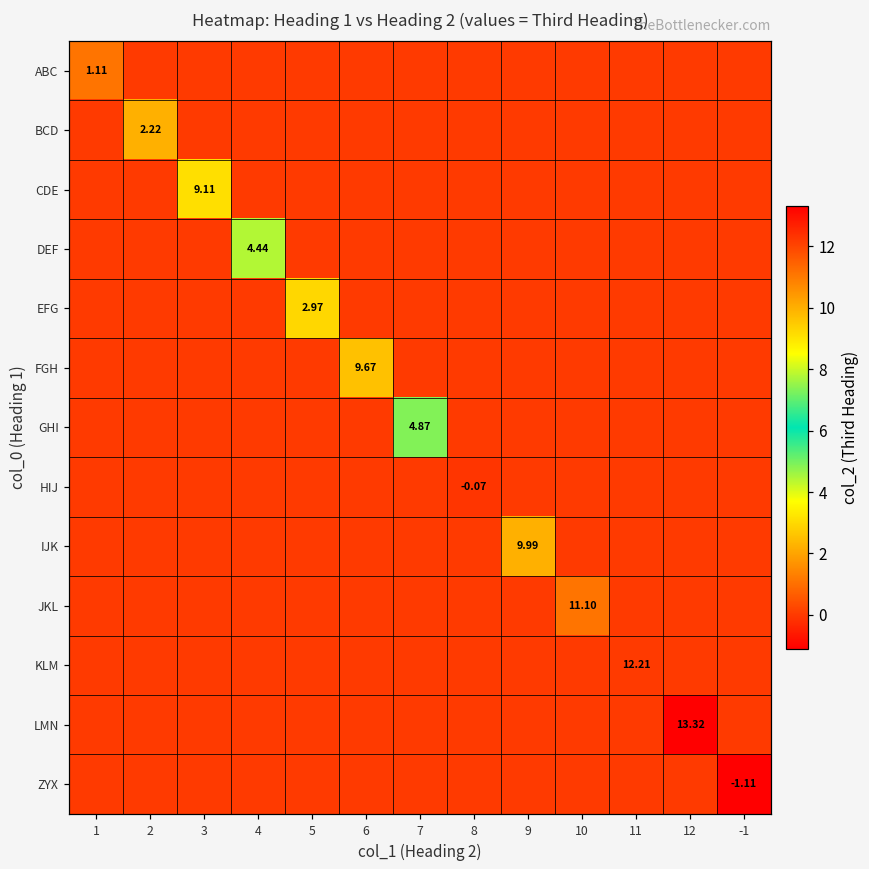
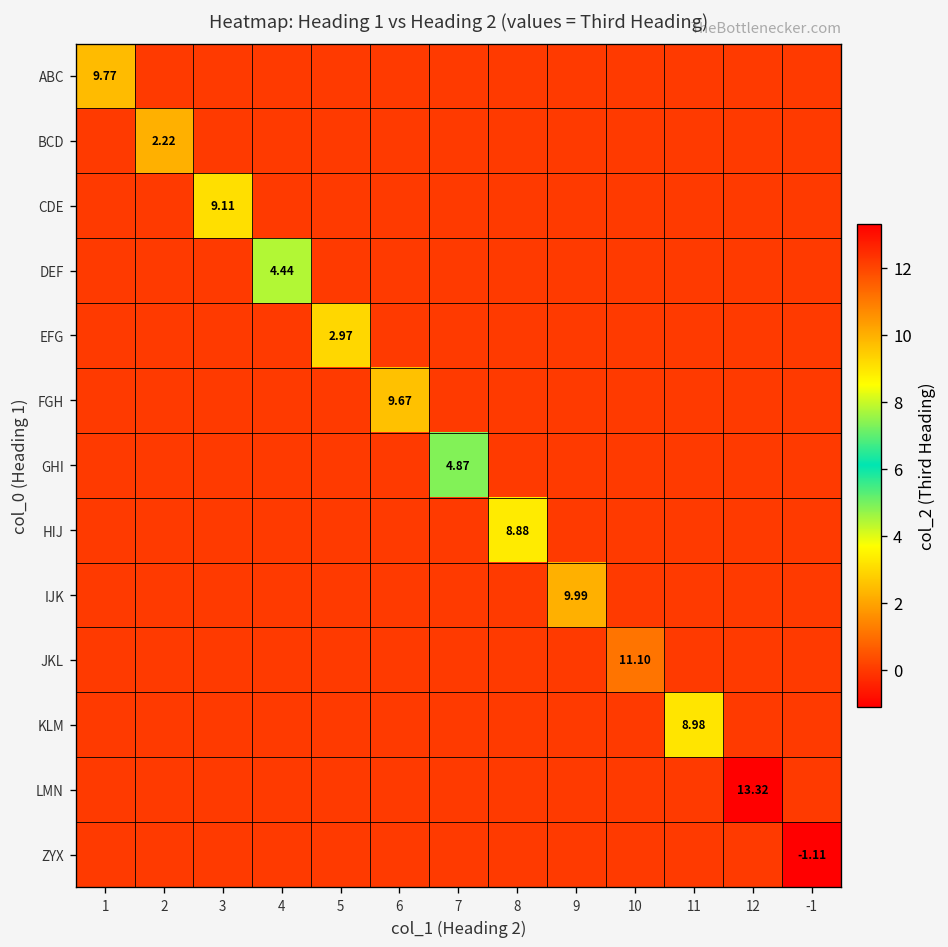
ABC, 1: 1.11 -> 9.77
HIJ, 8: -0.07 -> 8.88
KLM, 11: 12.21 -> 8.98
